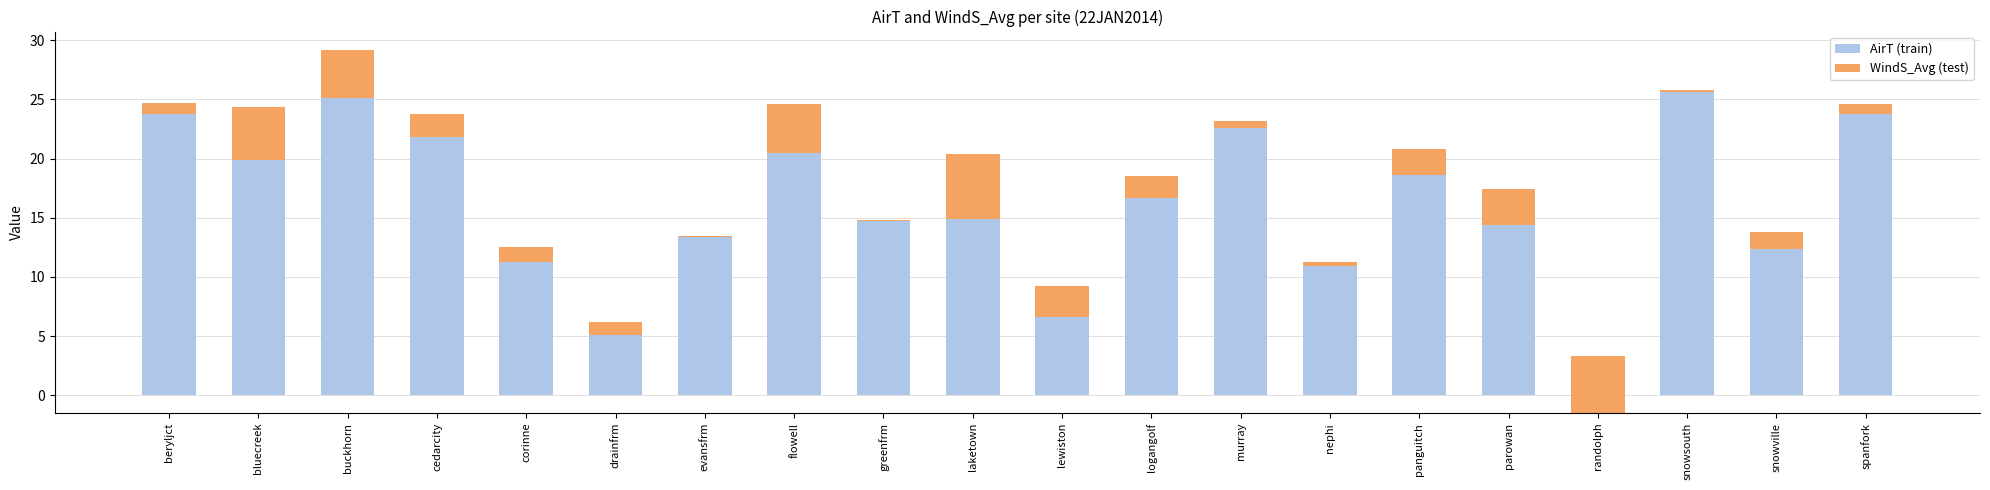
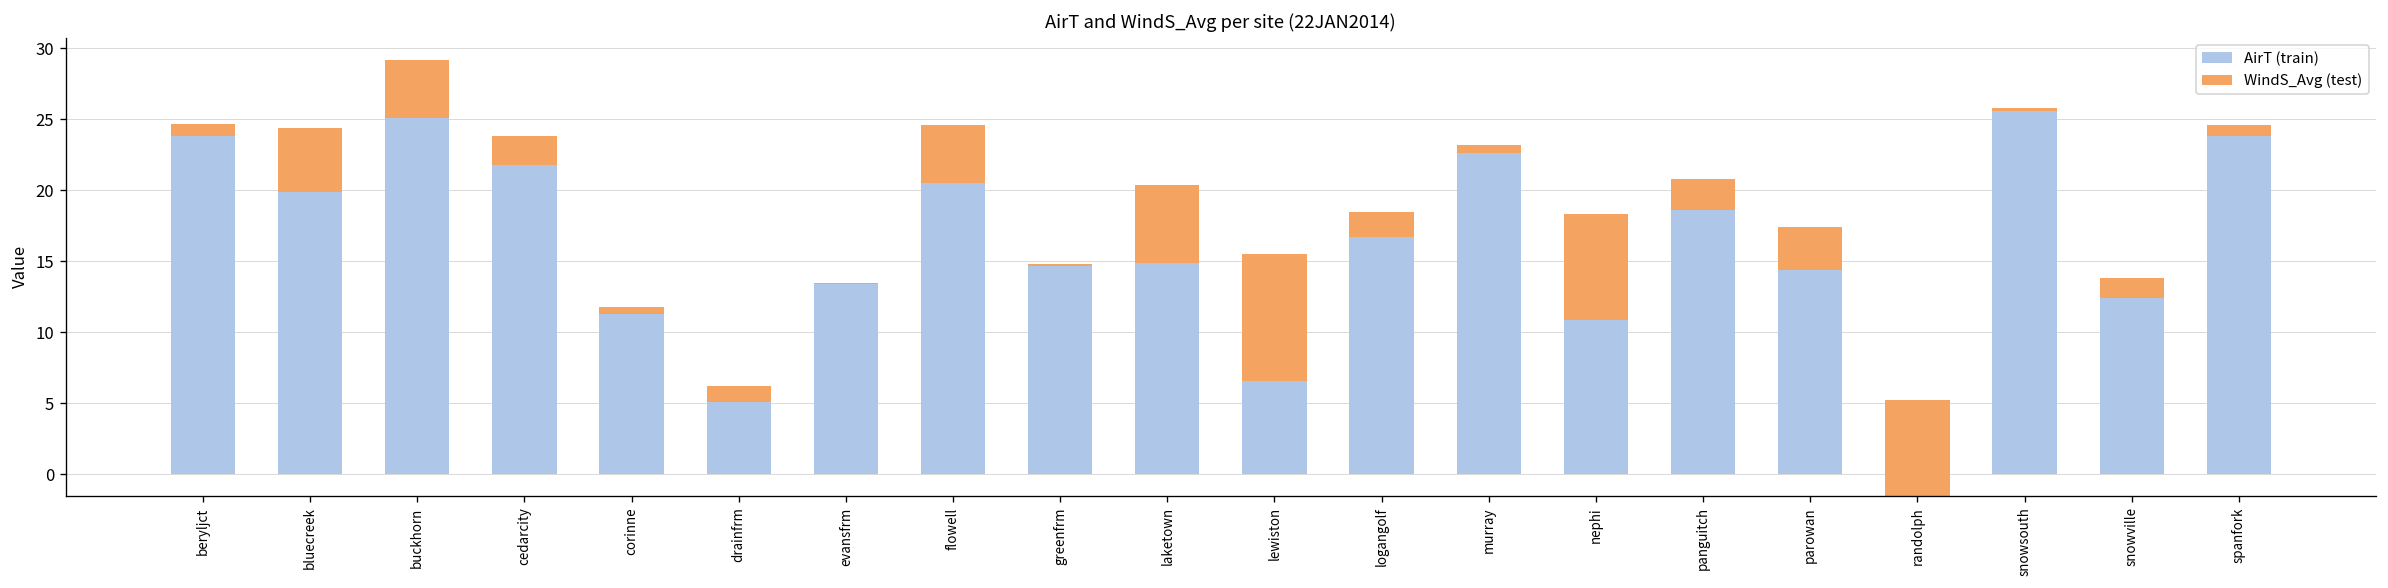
WindS_Avg (test), corinne: 1.2 -> 0.5
WindS_Avg (test), lewiston: 2.6 -> 8.9
WindS_Avg (test), nephi: 0.4 -> 7.4
WindS_Avg (test), randolph: 4.8 -> 6.7
